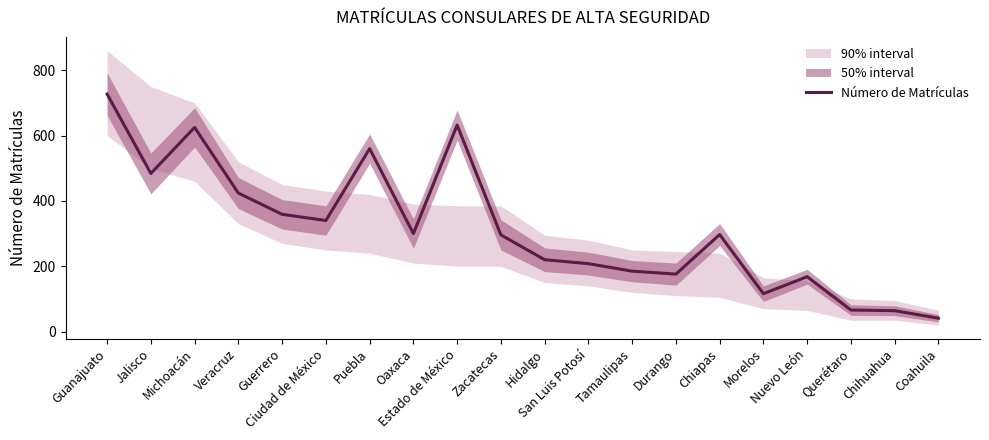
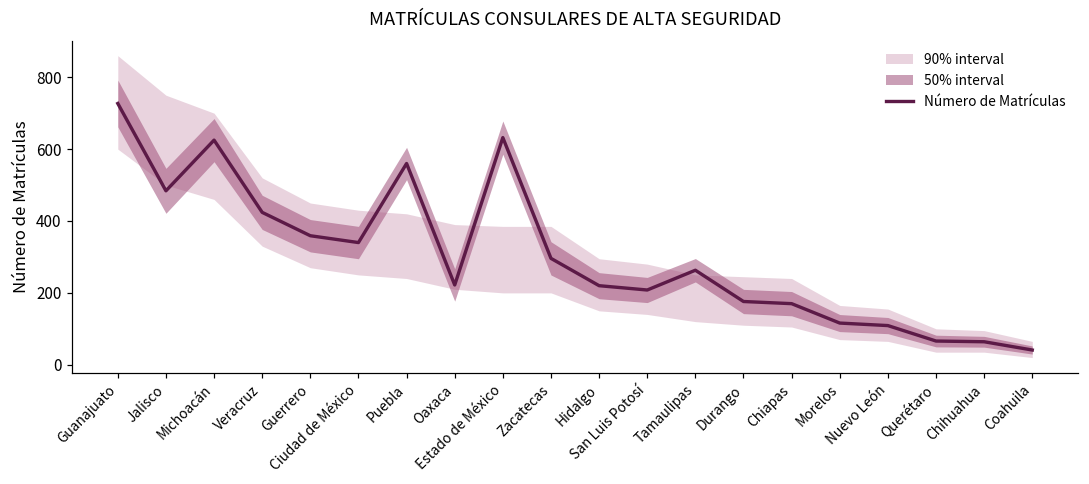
Número de Matrículas, Oaxaca: 300 -> 220
Número de Matrículas, Tamaulipas: 190 -> 260
Número de Matrículas, Chiapas: 300 -> 170
Número de Matrículas, Nuevo León: 170 -> 110
